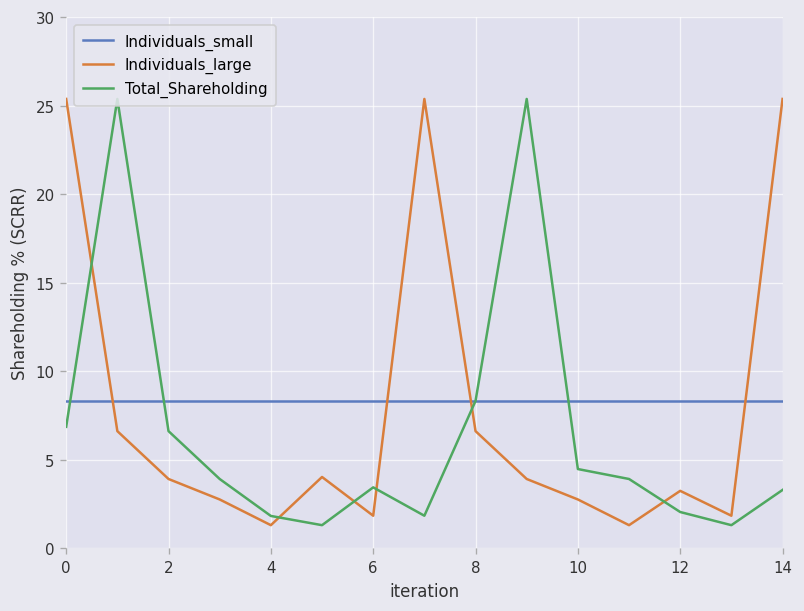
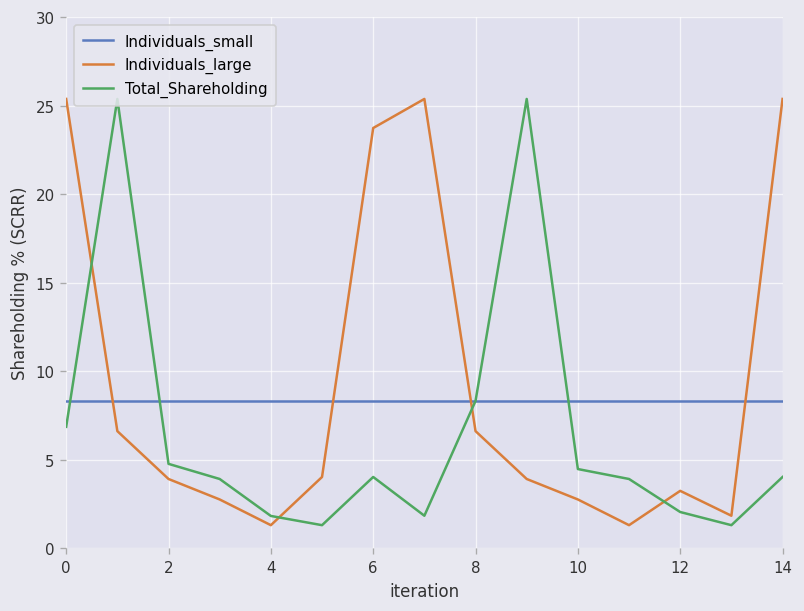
Total_Shareholding, 2: 6.6 -> 4.8
Individuals_large, 6: 1.8 -> 23.7
Total_Shareholding, 6: 3.4 -> 4.0
Total_Shareholding, 14: 3.3 -> 4.0
